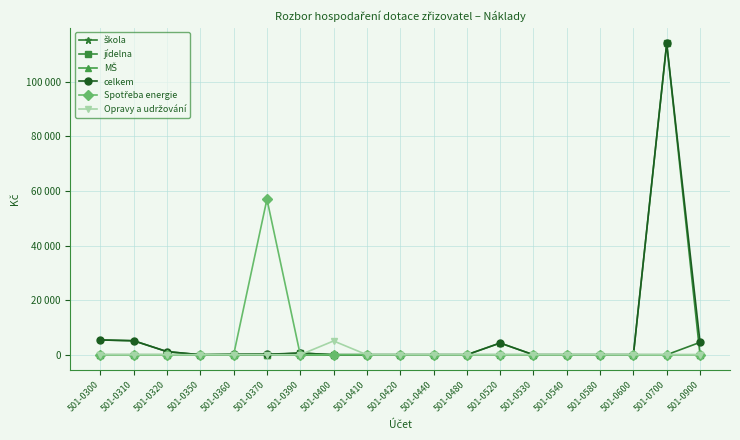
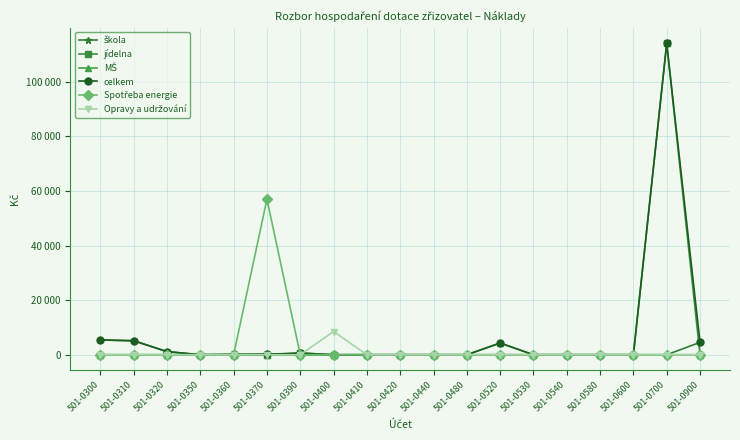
Opravy a udržování, 501-0400: 5000 -> 9000
